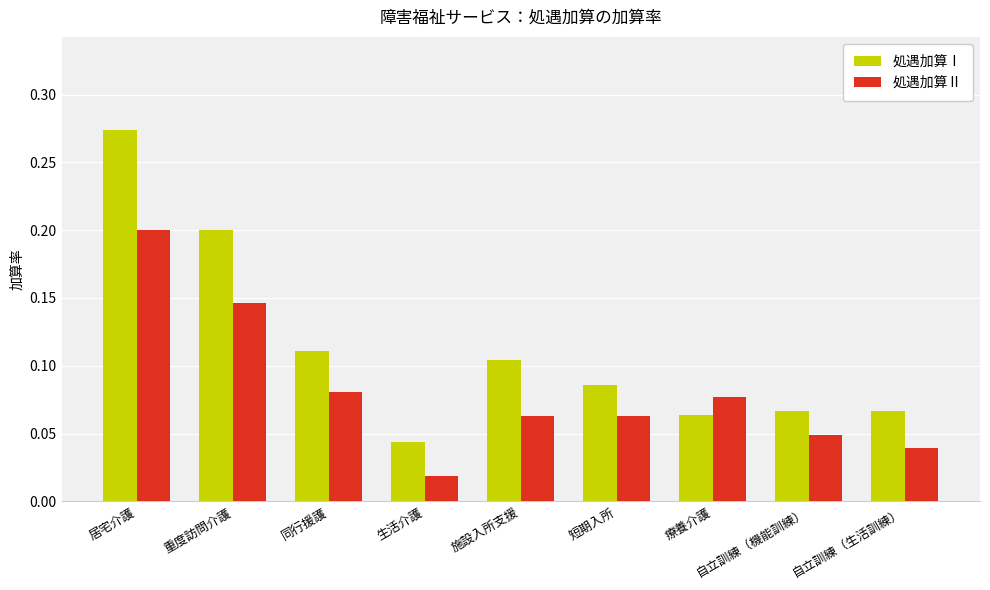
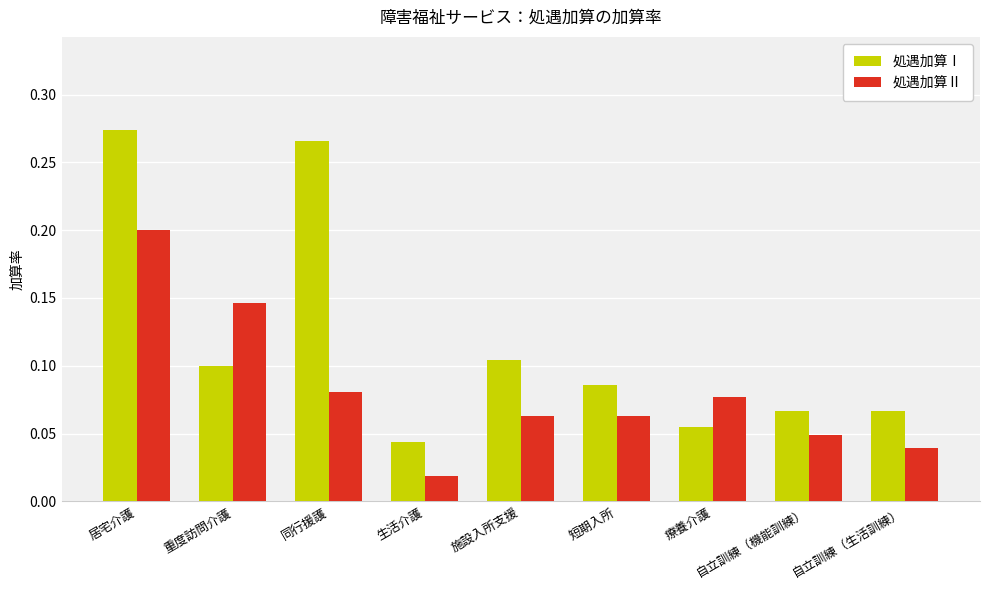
処遇加算Ⅰ, 重度訪問介護: 0.2 -> 0.1
処遇加算Ⅰ, 同行援護: 0.111 -> 0.266
処遇加算Ⅰ, 療養介護: 0.064 -> 0.055
